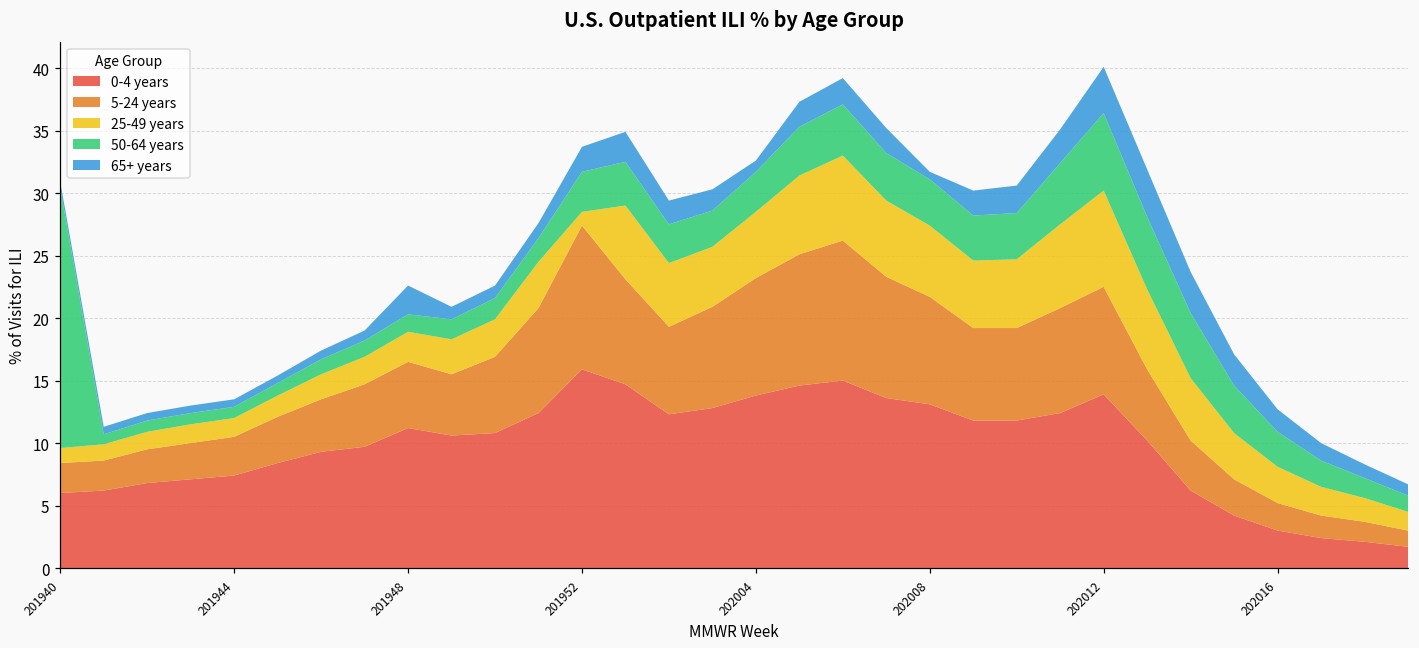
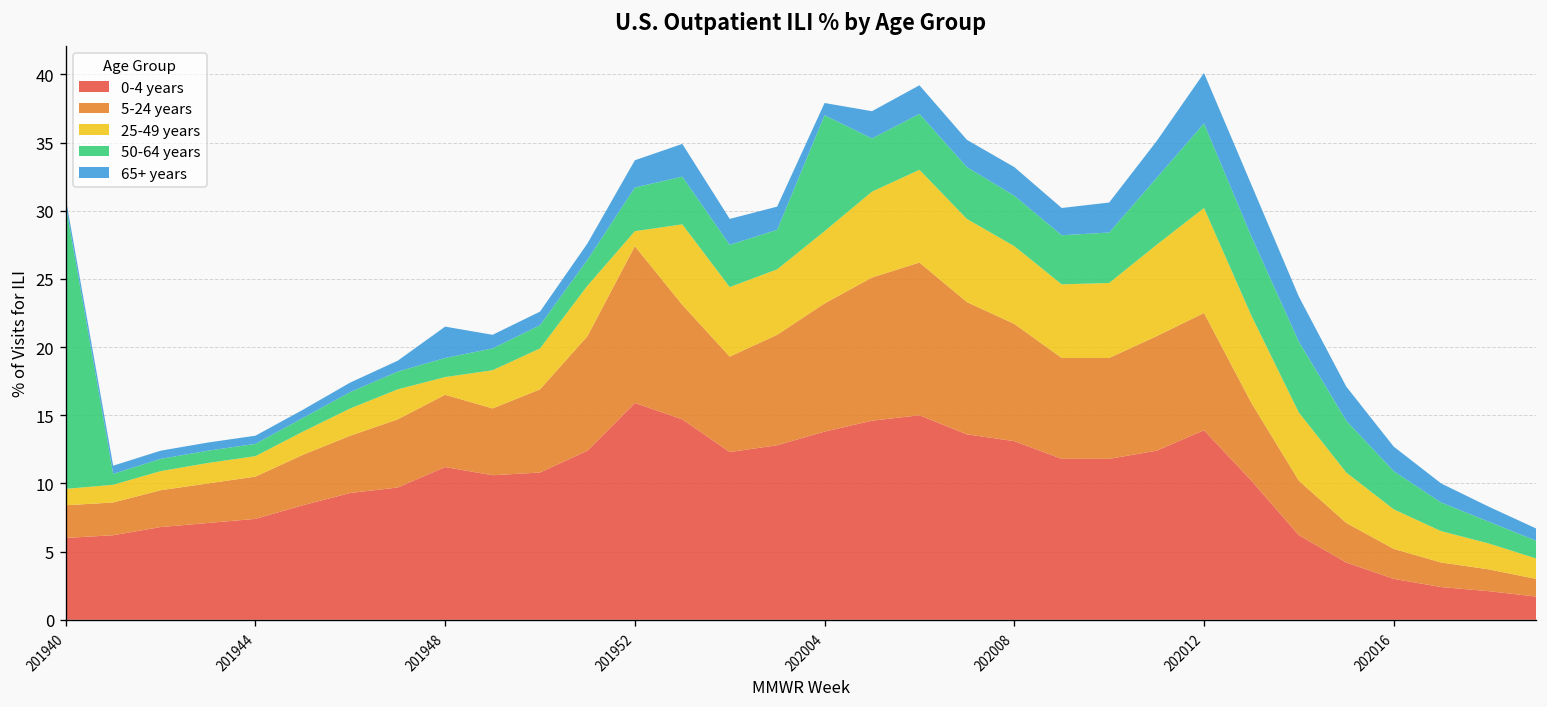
25-49 years, 201948: 2.4 -> 1.3
50-64 years, 202004: 3.2 -> 8.5
65+ years, 202008: 0.6 -> 2.1
